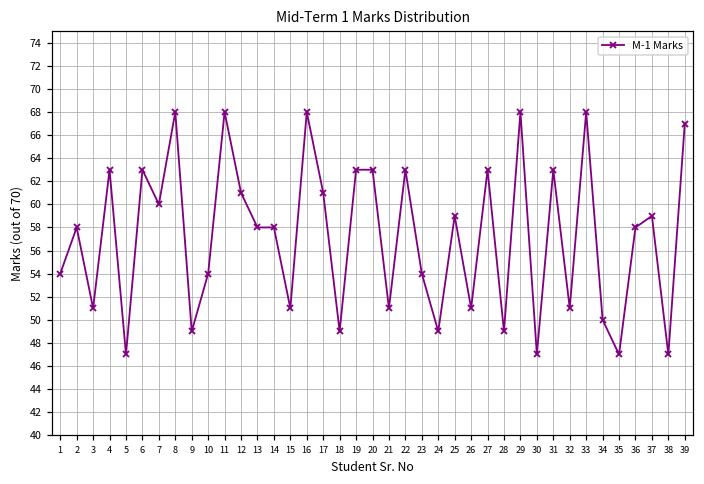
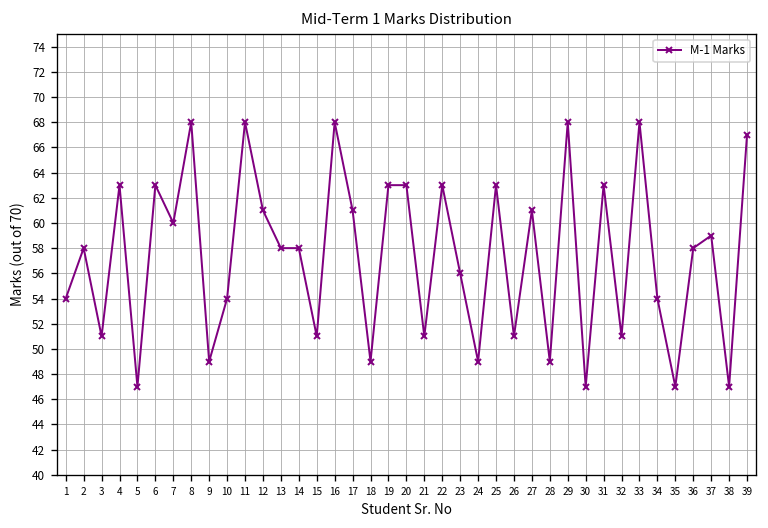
23: 54 -> 56
25: 59 -> 63
27: 63 -> 61
34: 50 -> 54
